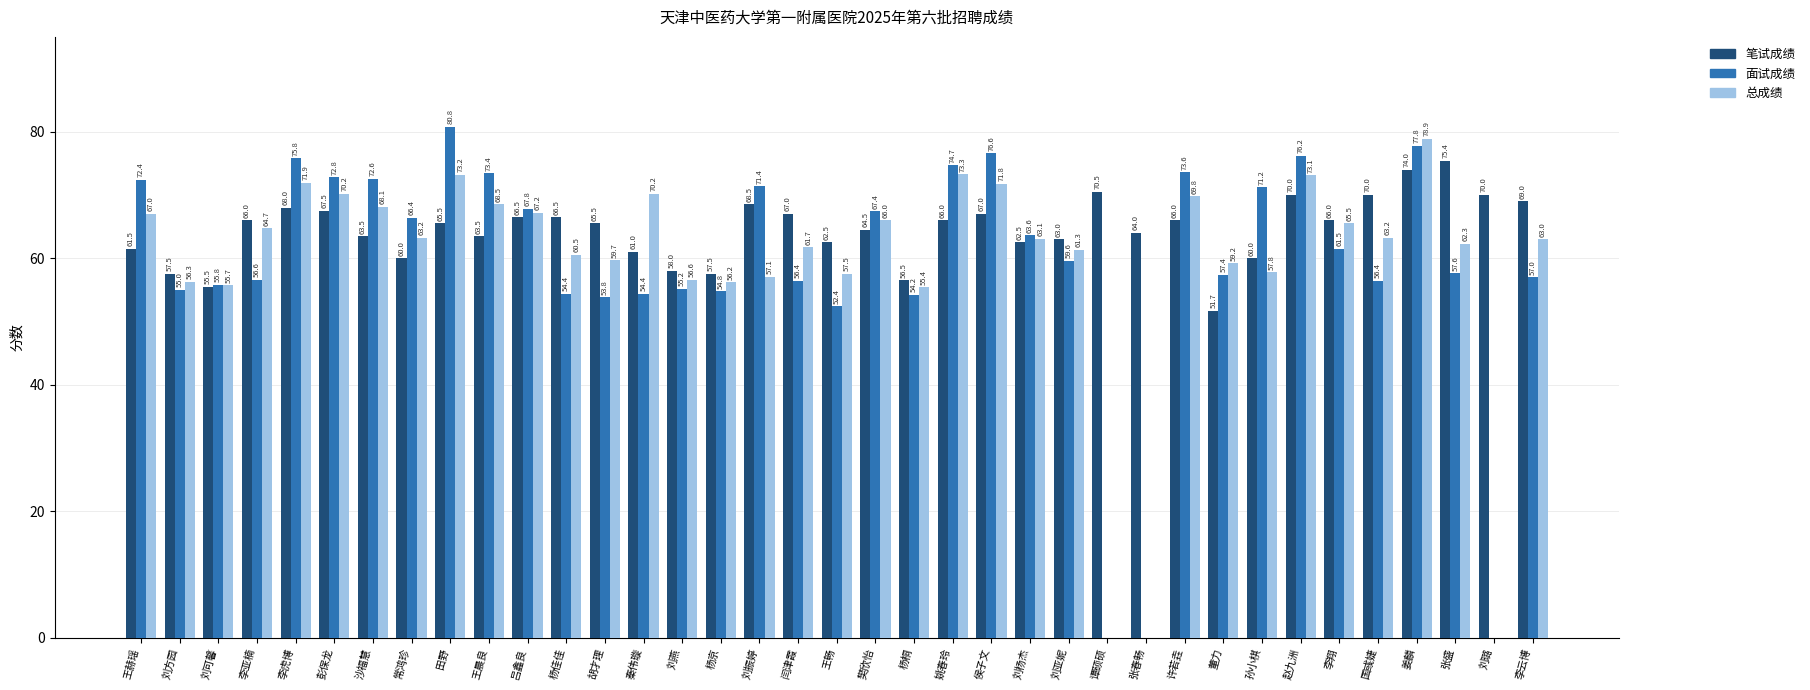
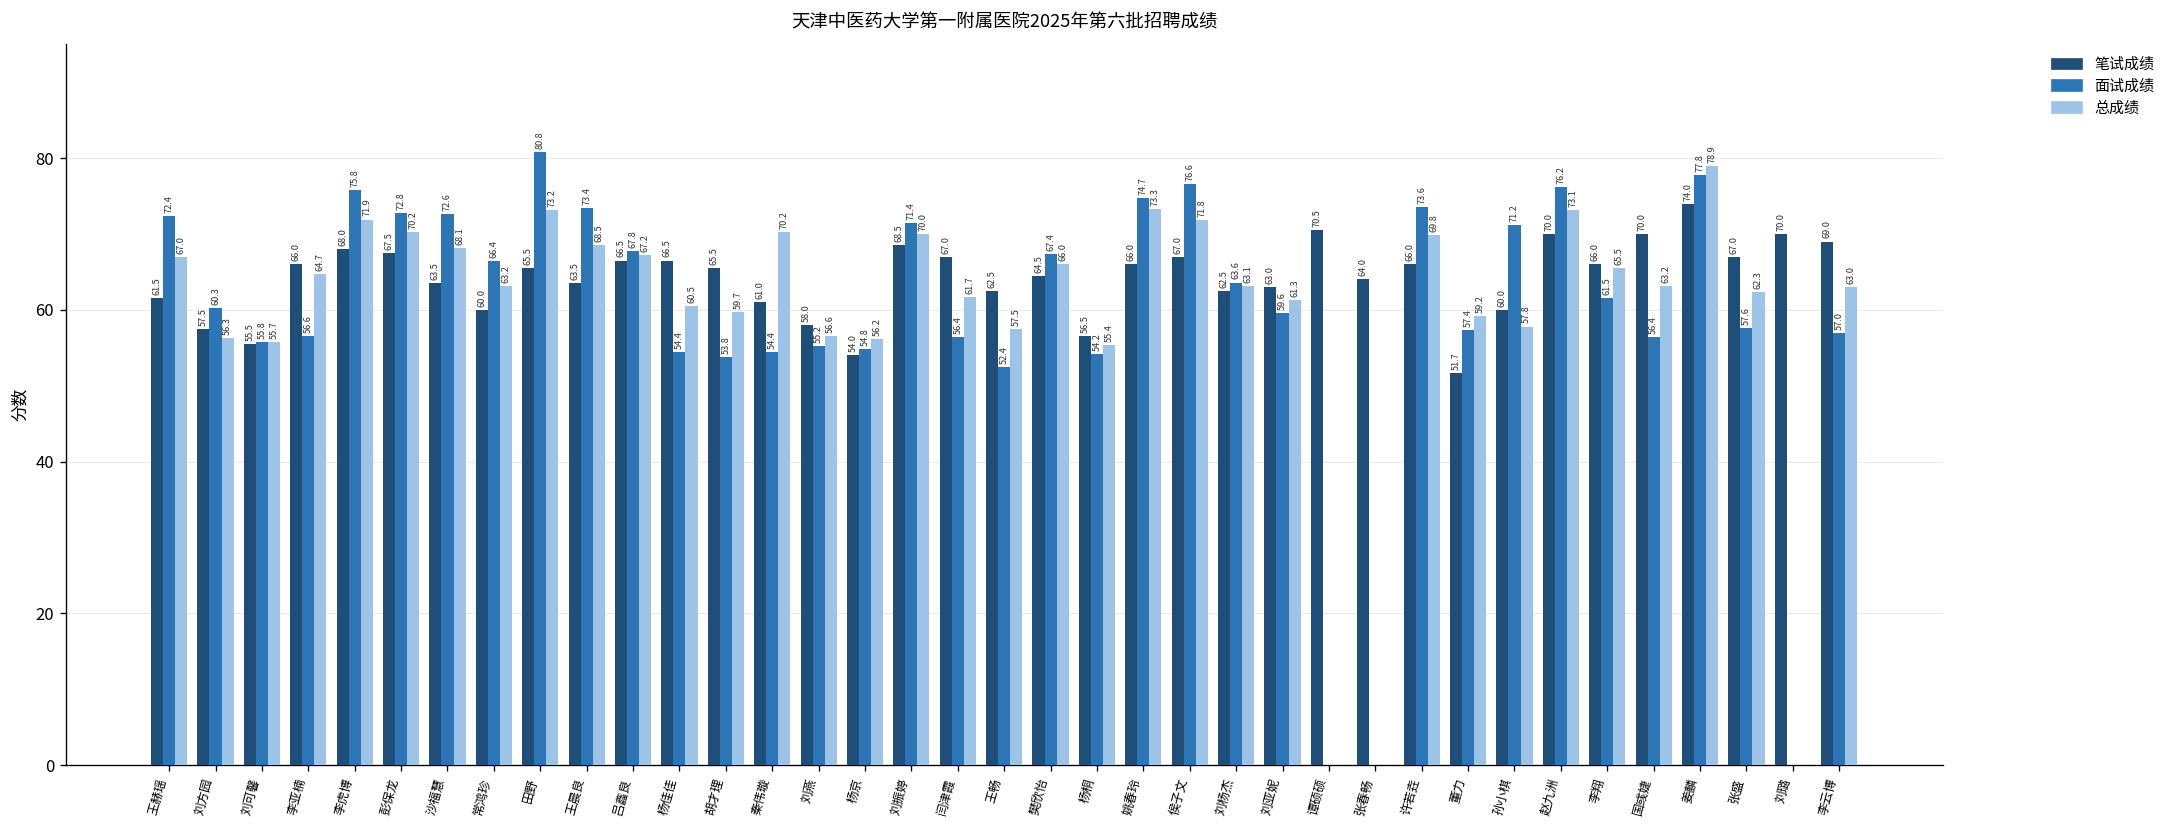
面试成绩, 刘方园: 55.0 -> 60.3
笔试成绩, 杨京: 57.5 -> 54.0
总成绩, 刘振婷: 57.1 -> 70.0
笔试成绩, 张盛: 75.4 -> 67.0
